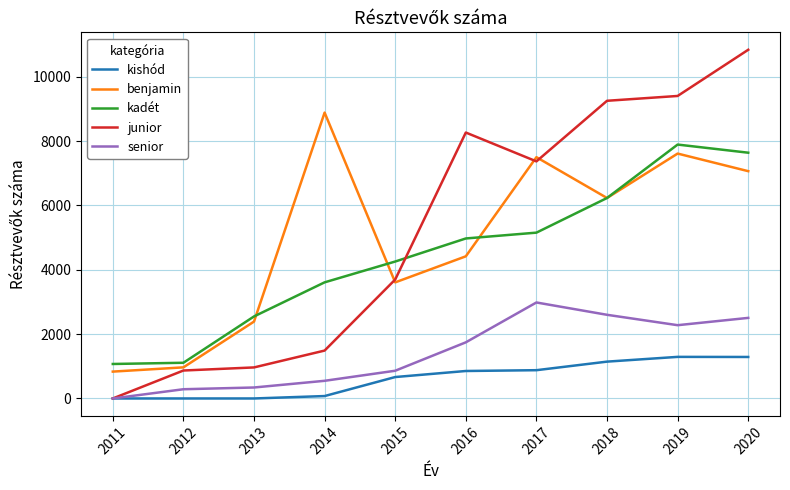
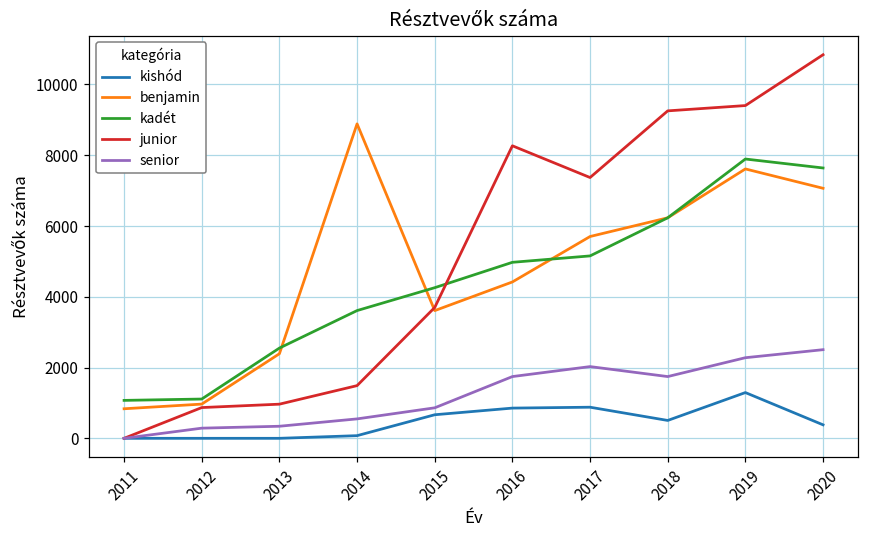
benjamin, 2017: 7500 -> 5700
senior, 2017: 3000 -> 2000
kishód, 2018: 1100 -> 500
senior, 2018: 2600 -> 1700
kishód, 2020: 1300 -> 400
